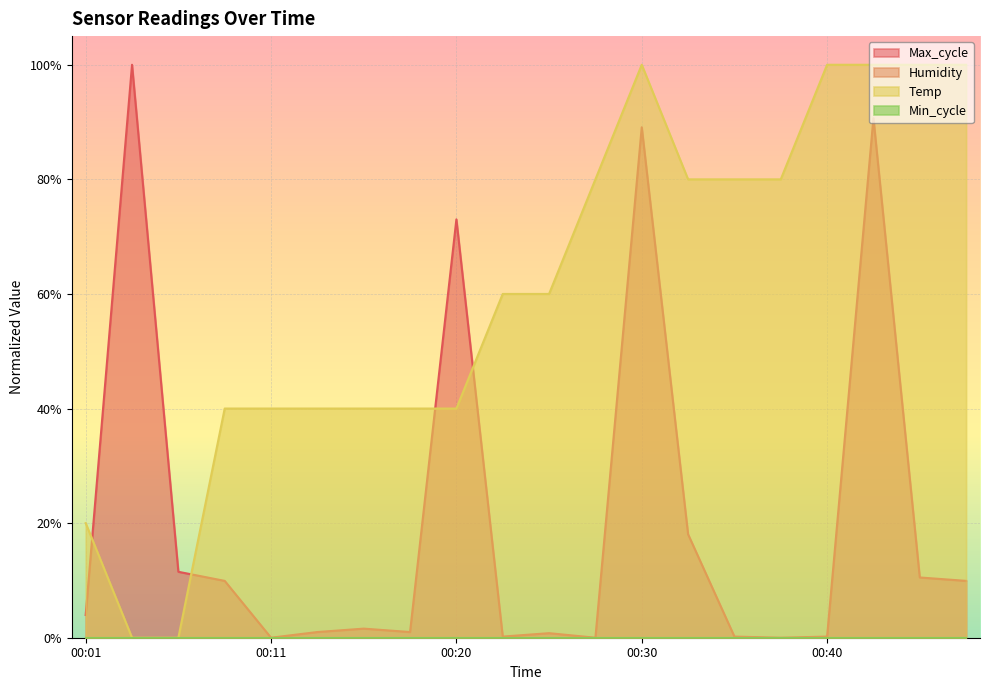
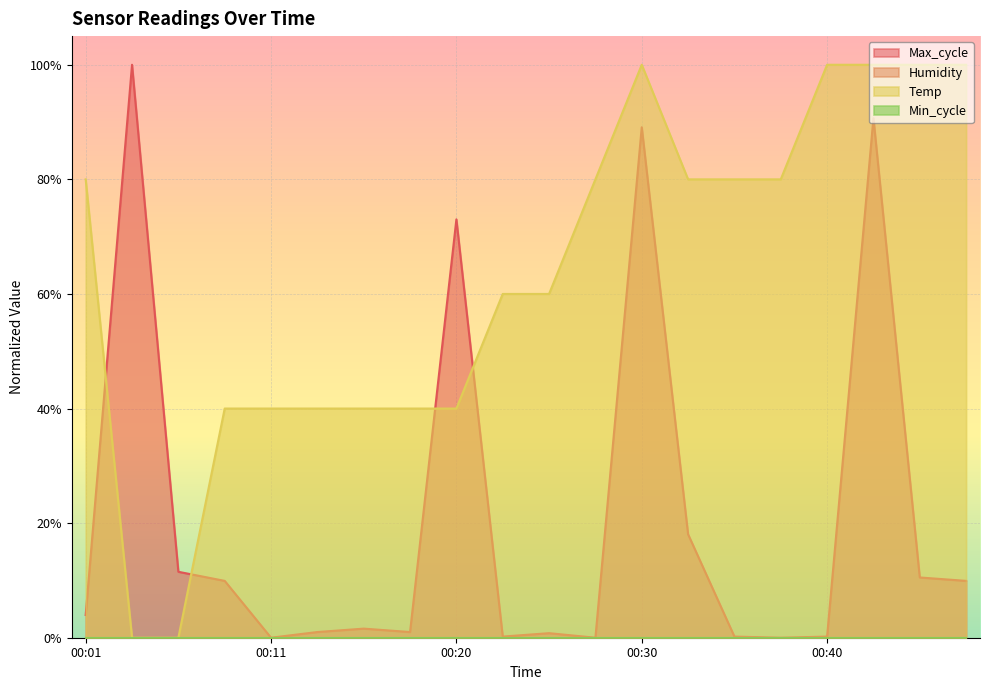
Temp, 00:01: 20% -> 80%
